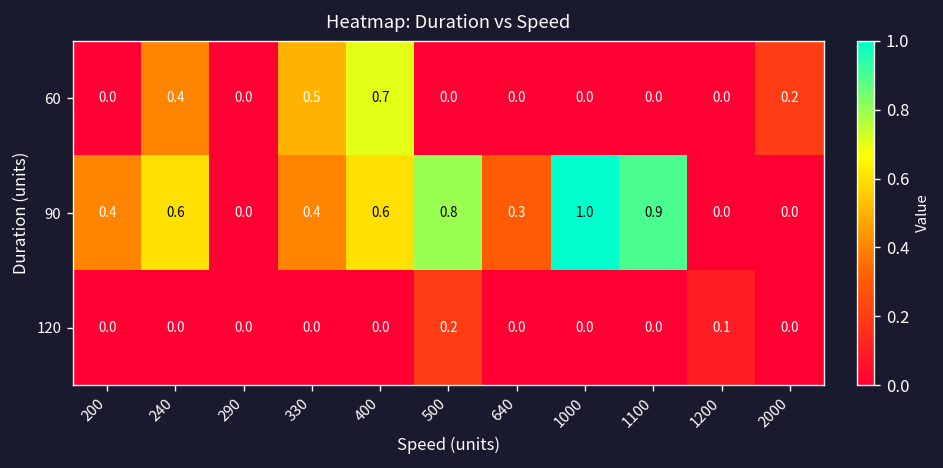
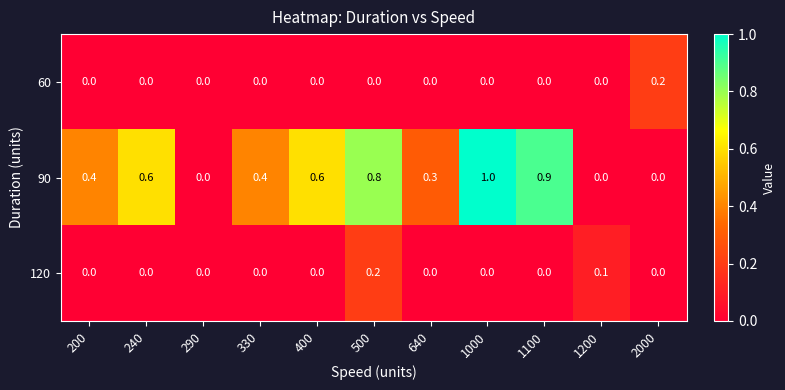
60, 240: 0.4 -> 0.0
60, 330: 0.5 -> 0.0
60, 400: 0.7 -> 0.0
